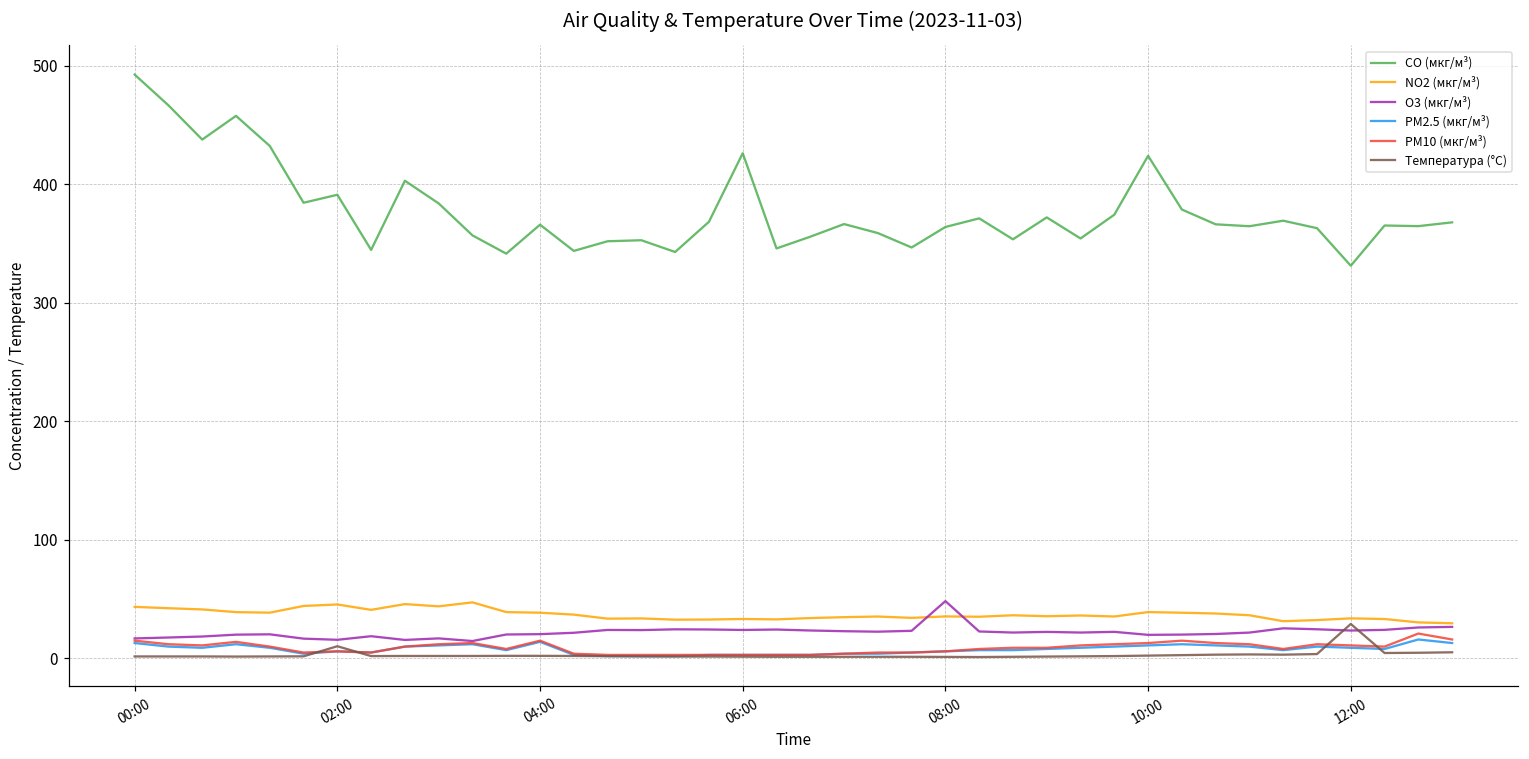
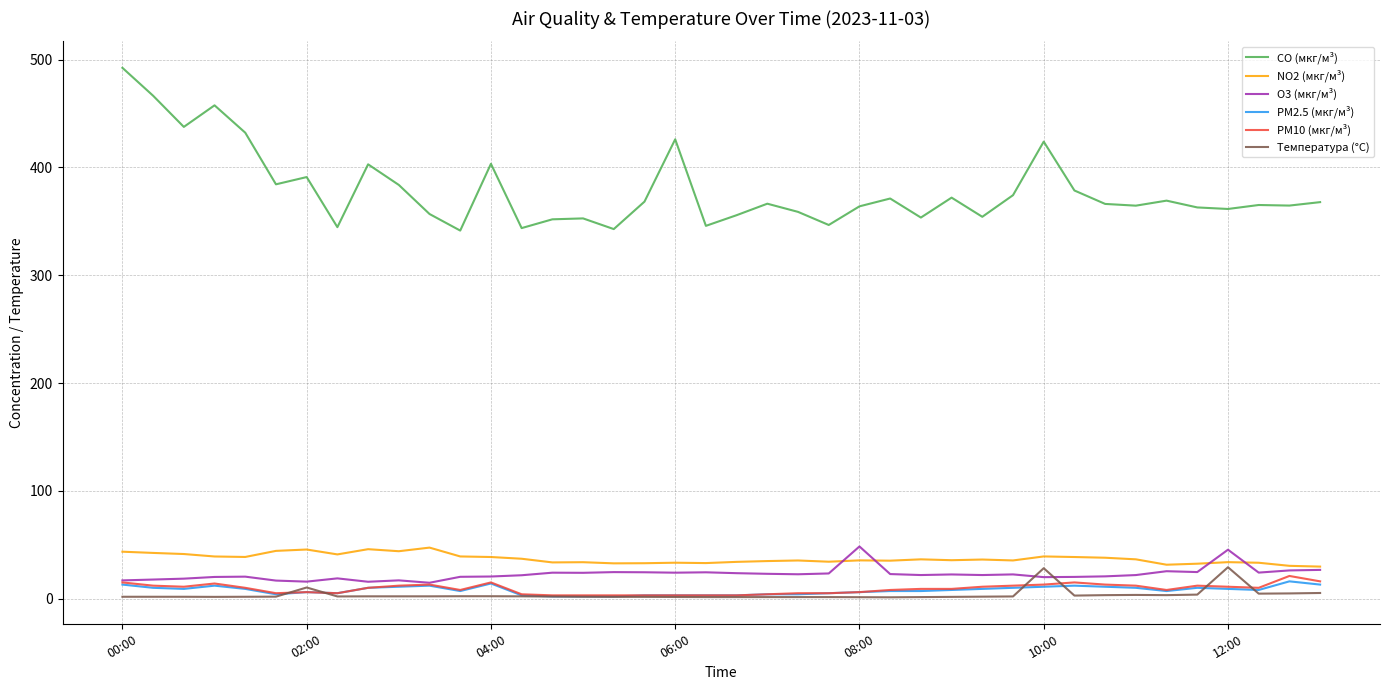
CO (мкг/м³), 04:00: 366 -> 403
Температура (°C), 10:00: 2 -> 28
CO (мкг/м³), 12:00: 331 -> 361
O3 (мкг/м³), 12:00: 24 -> 45
